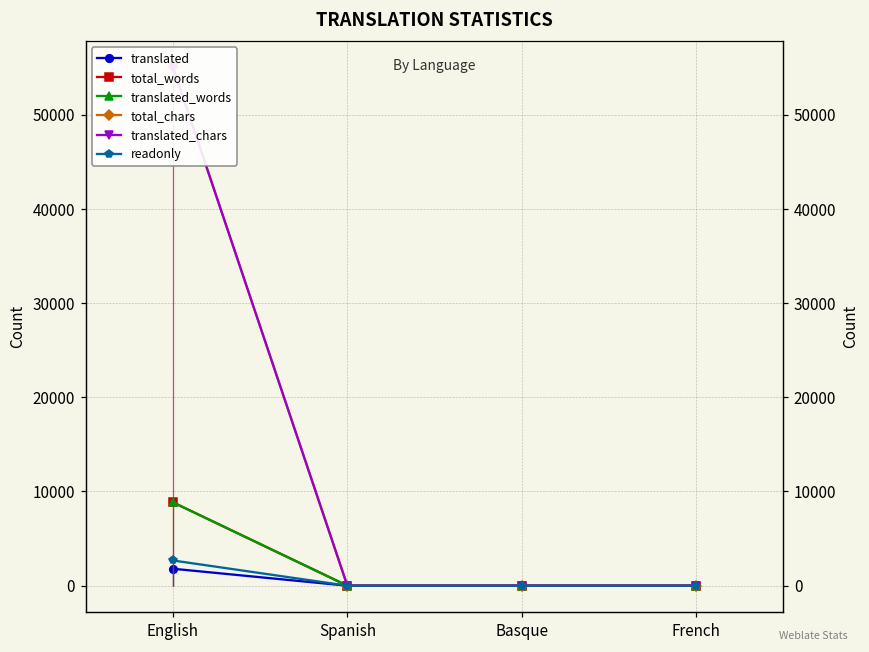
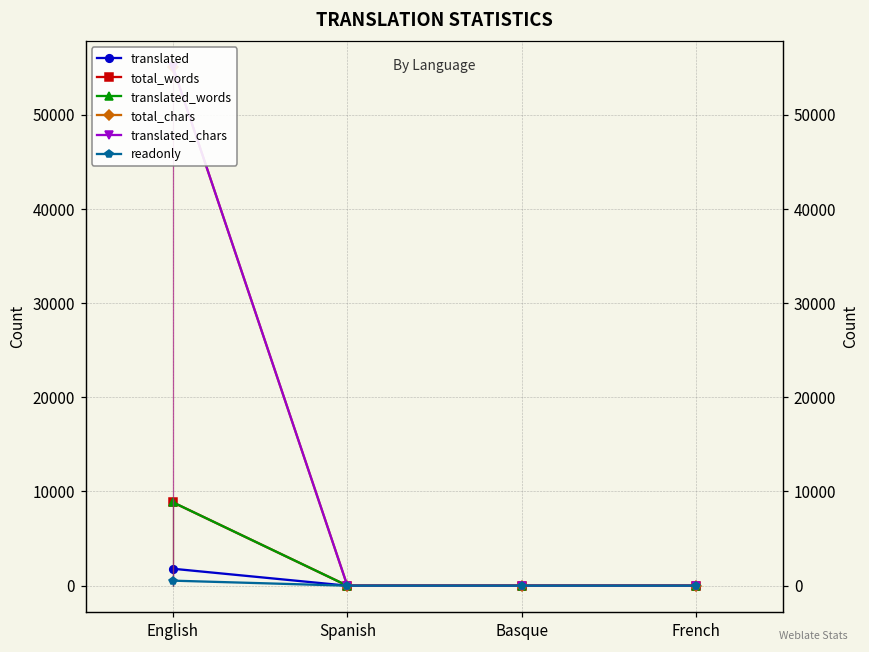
readonly, English: 3000 -> 1000
